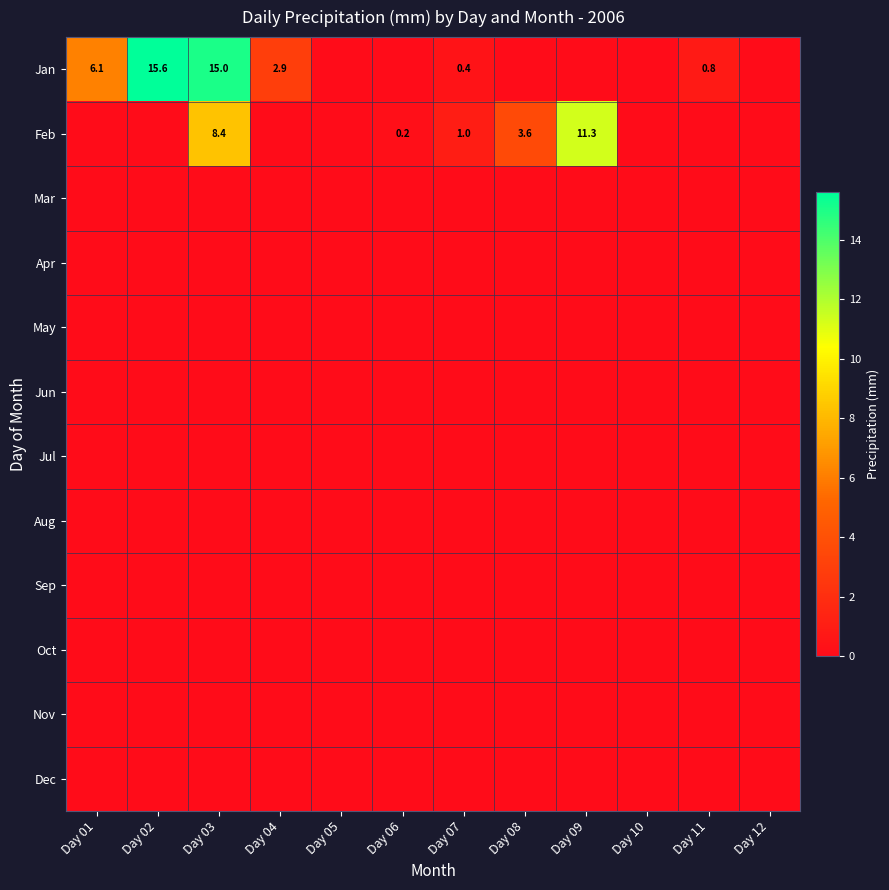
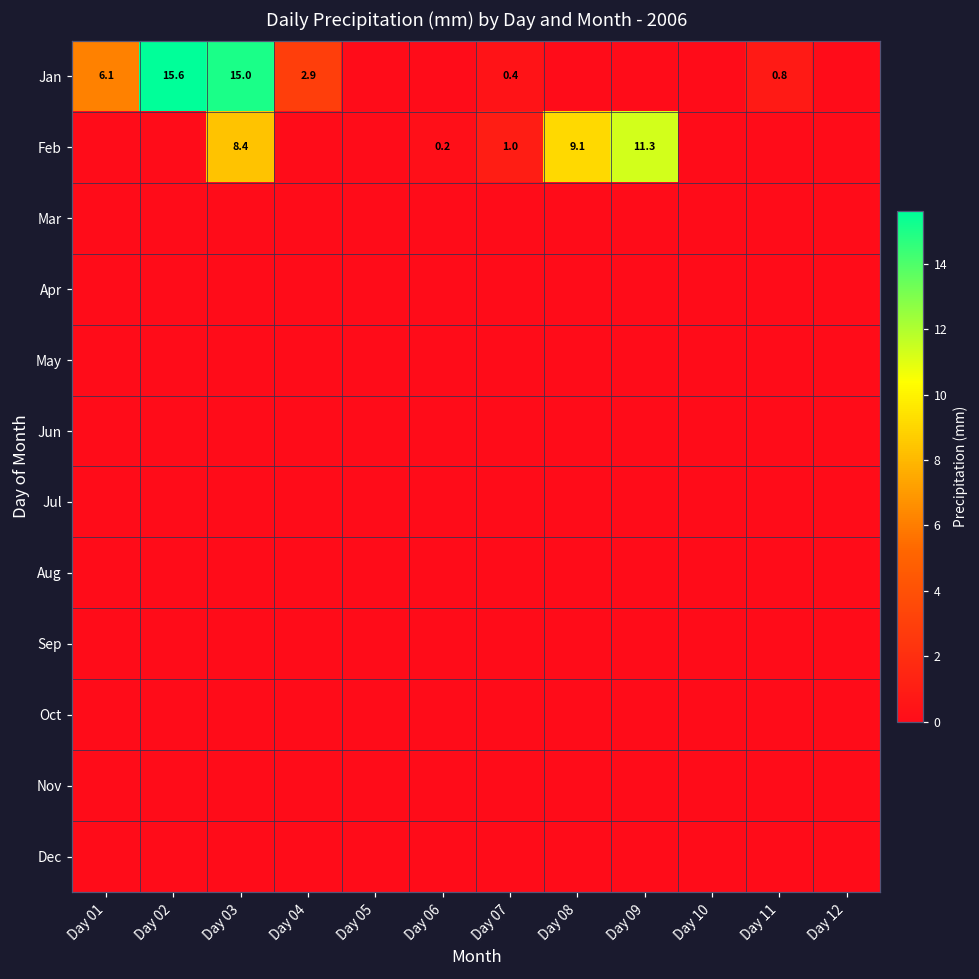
Feb, Day 08: 3.6 -> 9.1
